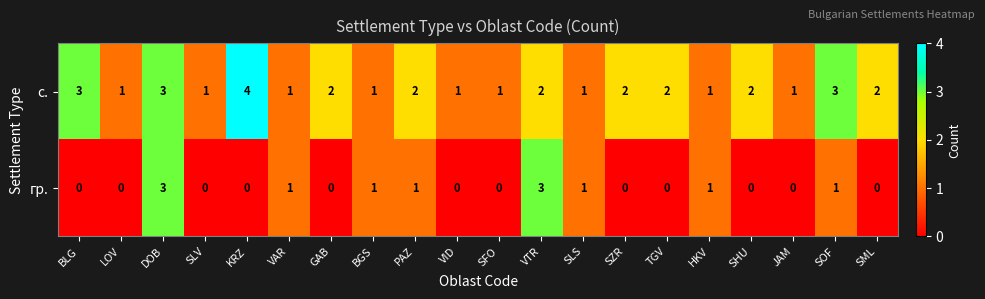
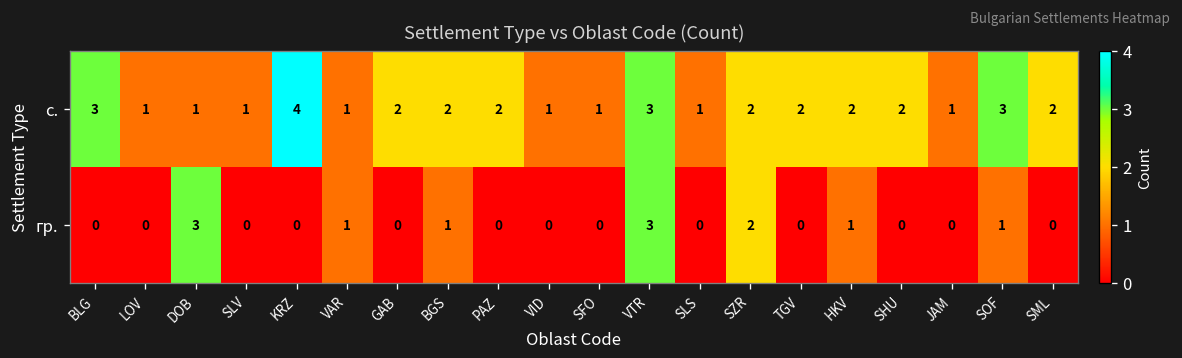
с., DOB: 3 -> 1
с., BGS: 1 -> 2
с., VTR: 2 -> 3
с., HKV: 1 -> 2
гр., PAZ: 1 -> 0
гр., SLS: 1 -> 0
гр., SZR: 0 -> 2
